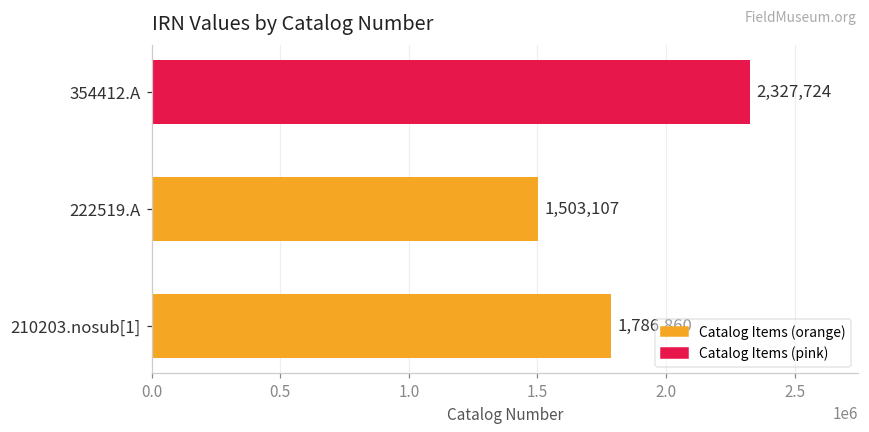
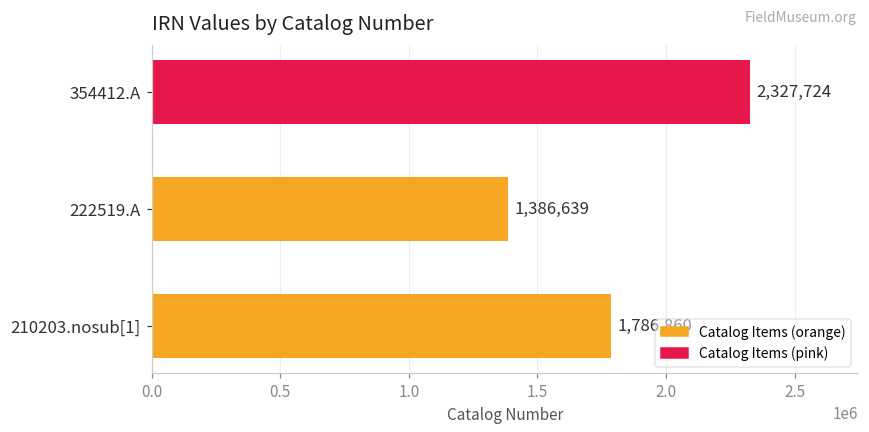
222519.A: 1,503,107 -> 1,386,639
